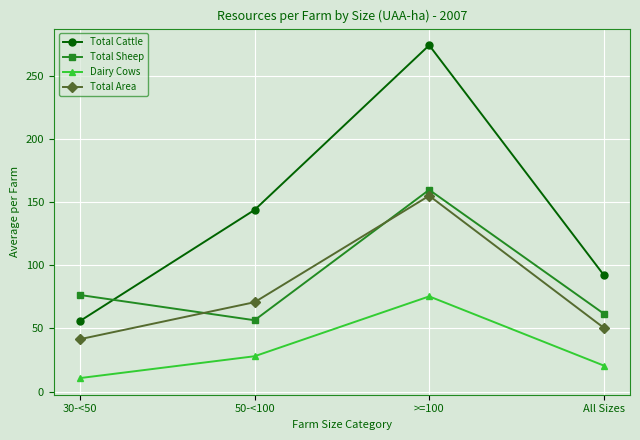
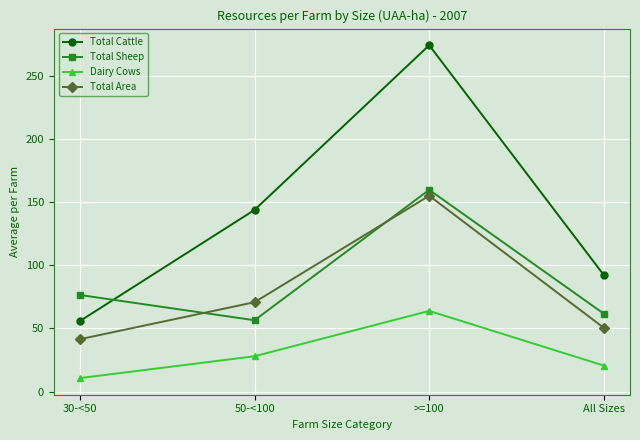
Dairy Cows, >=100: 75 -> 64
